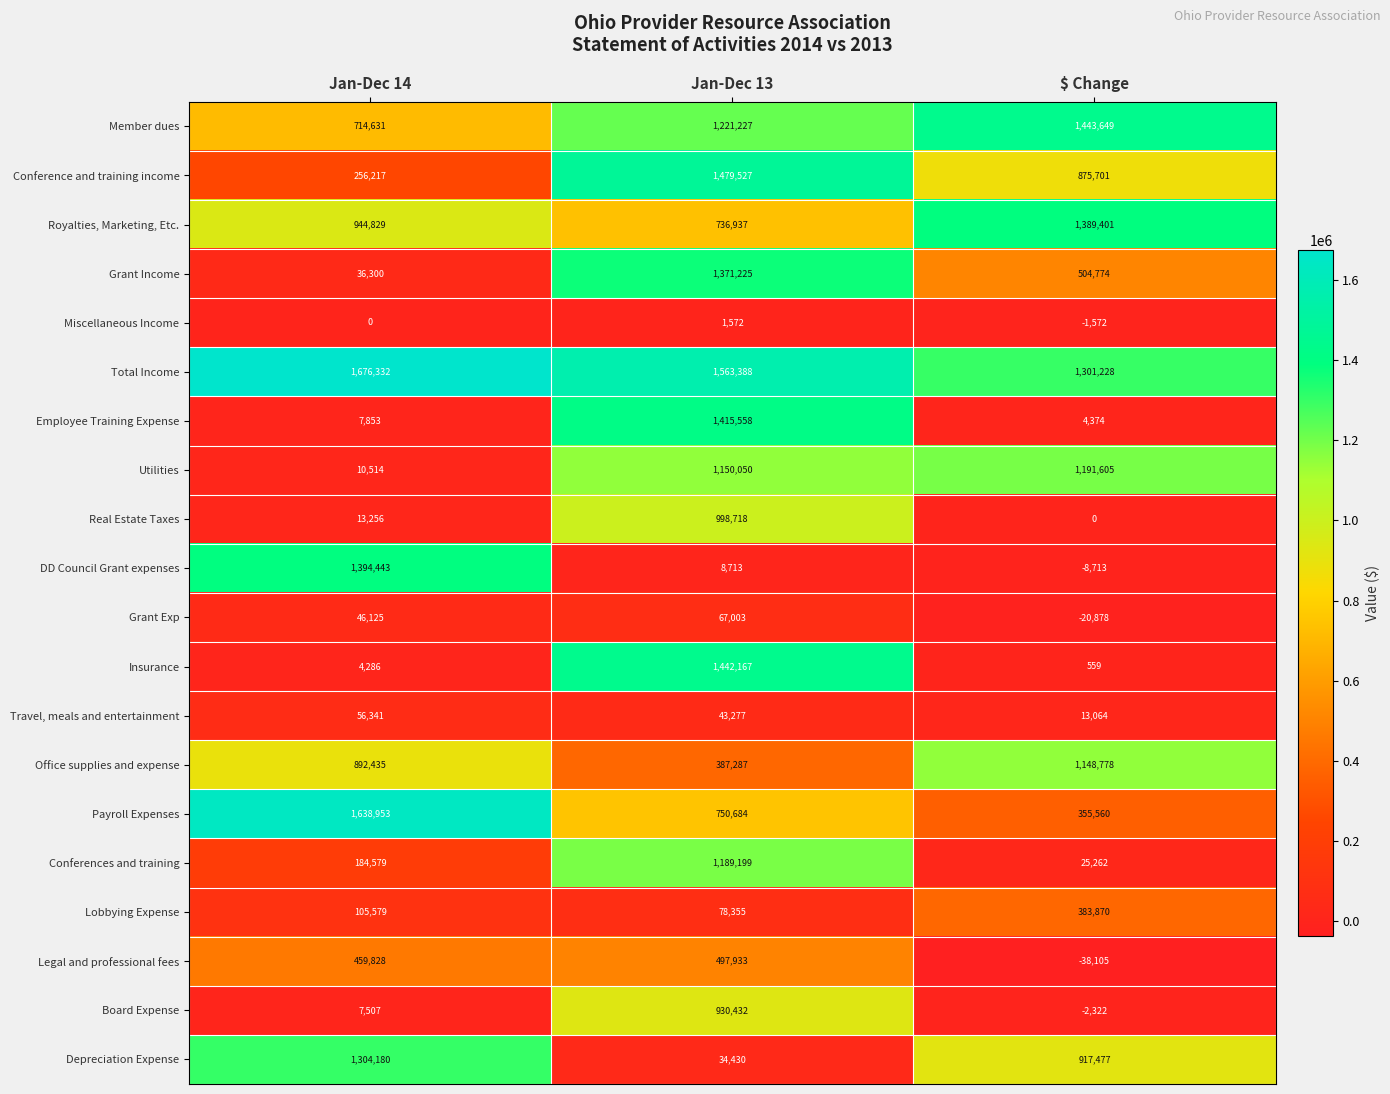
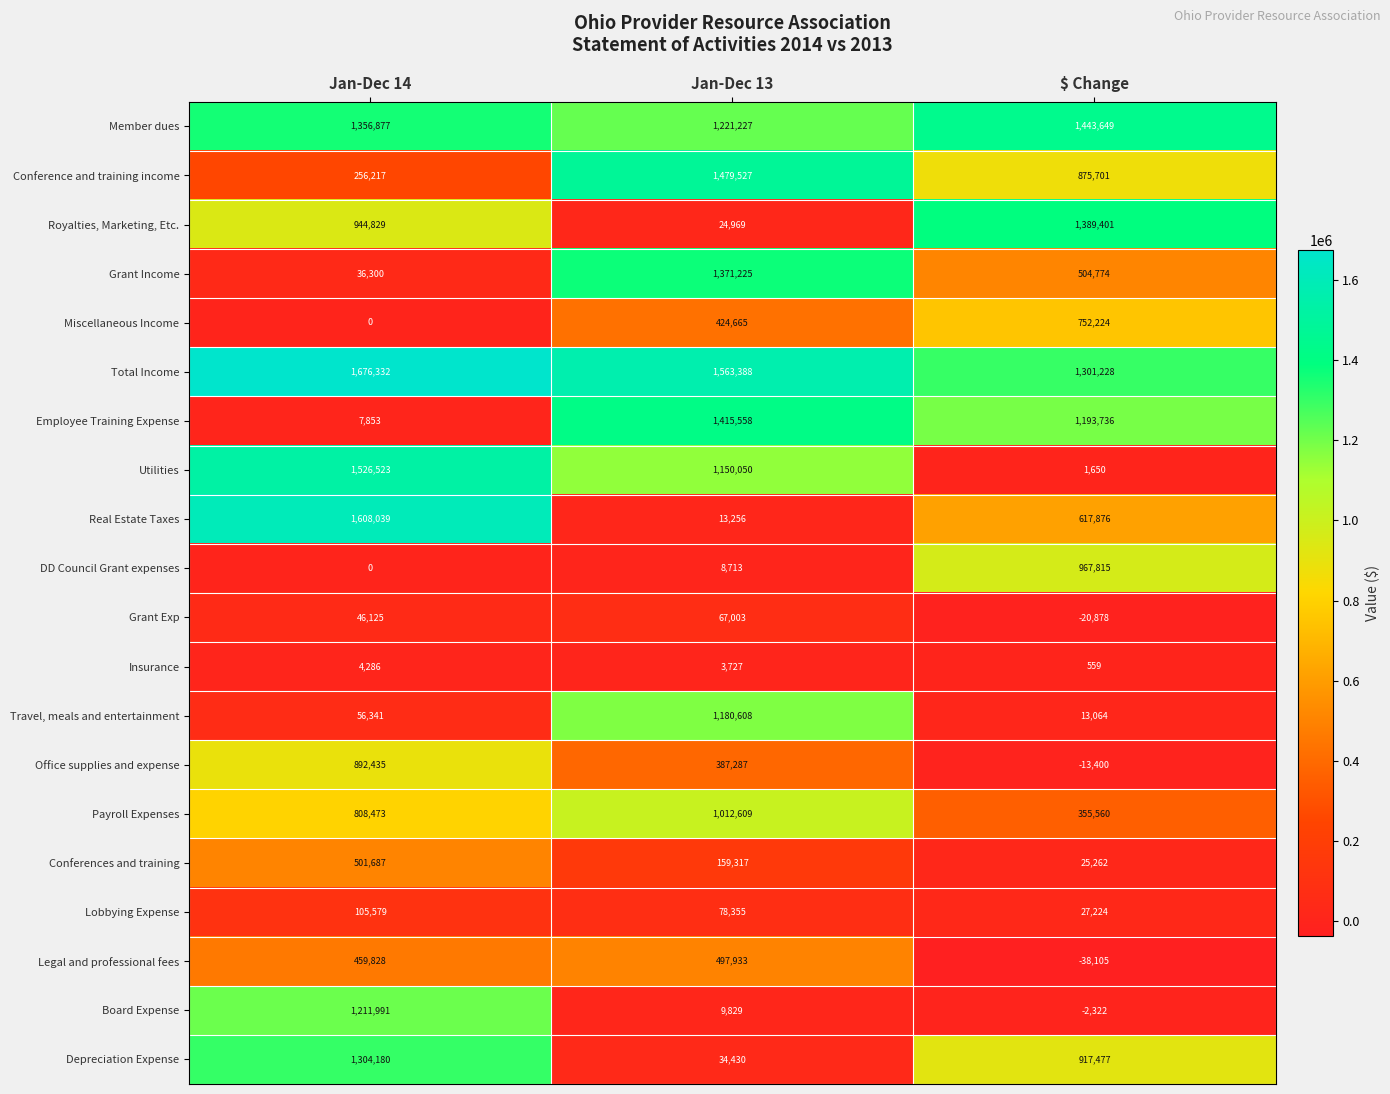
Member dues, Jan-Dec 14: 714,631 -> 1,356,877
Royalties, Marketing, Etc., Jan-Dec 13: 736,937 -> 24,969
Miscellaneous Income, Jan-Dec 13: 1,572 -> 424,665
Miscellaneous Income, $ Change: -1,572 -> 752,224
Employee Training Expense, $ Change: 4,374 -> 1,193,736
Utilities, Jan-Dec 14: 10,514 -> 1,526,523
Utilities, $ Change: 1,191,605 -> 1,650
Real Estate Taxes, Jan-Dec 14: 13,256 -> 1,608,039
Real Estate Taxes, Jan-Dec 13: 998,718 -> 13,256
Real Estate Taxes, $ Change: 0 -> 617,876
DD Council Grant expenses, Jan-Dec 14: 1,394,443 -> 0
DD Council Grant expenses, $ Change: -8,713 -> 967,815
Insurance, Jan-Dec 13: 1,442,167 -> 3,727
Travel, meals and entertainment, Jan-Dec 13: 43,277 -> 1,180,608
Office supplies and expense, $ Change: 1,148,778 -> -13,400
Payroll Expenses, Jan-Dec 14: 1,638,953 -> 808,473
Payroll Expenses, Jan-Dec 13: 750,684 -> 1,012,609
Conferences and training, Jan-Dec 14: 184,579 -> 501,687
Conferences and training, Jan-Dec 13: 1,189,199 -> 159,317
Lobbying Expense, $ Change: 383,870 -> 27,224
Board Expense, Jan-Dec 14: 7,507 -> 1,211,991
Board Expense, Jan-Dec 13: 930,432 -> 9,829
